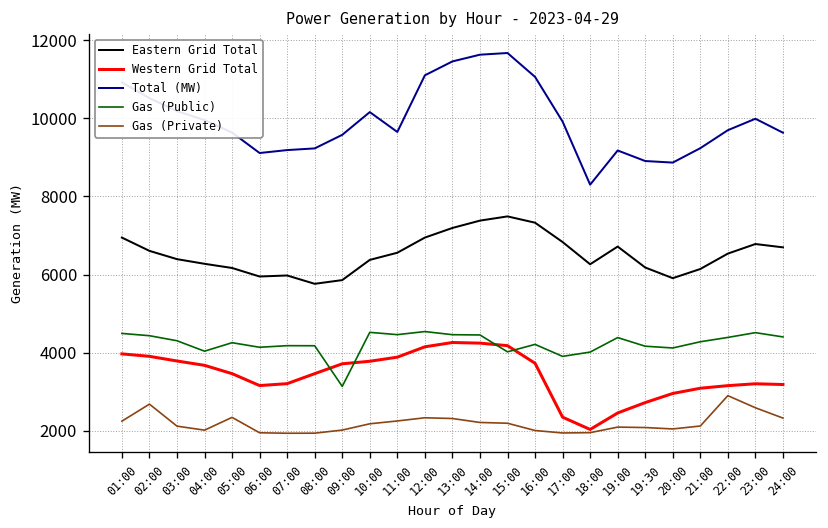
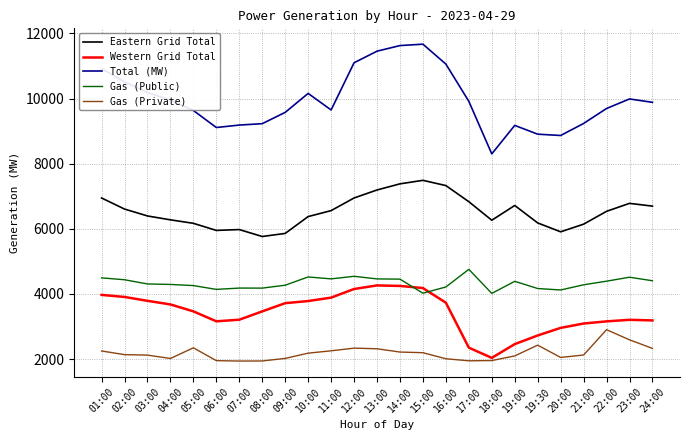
Gas (Private), 02:00: 2700 -> 2100
Gas (Public), 04:00: 4000 -> 4300
Gas (Public), 09:00: 3100 -> 4300
Gas (Public), 17:00: 3900 -> 4800
Gas (Private), 19:30: 2100 -> 2400
Total (MW), 24:00: 9600 -> 9900
